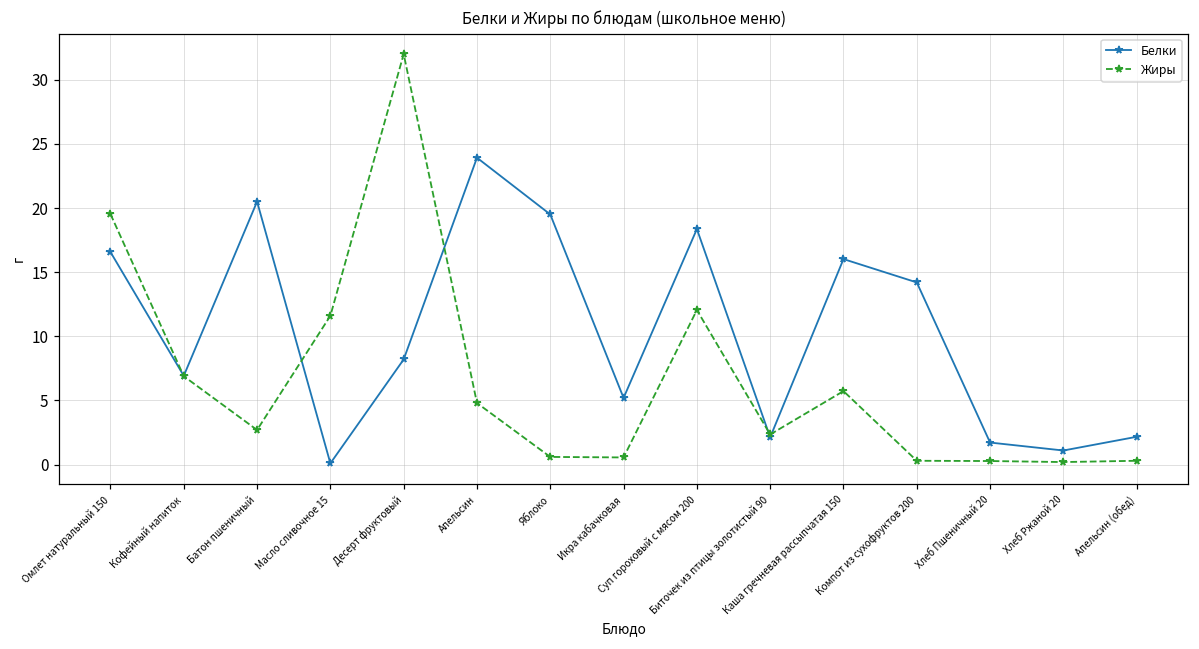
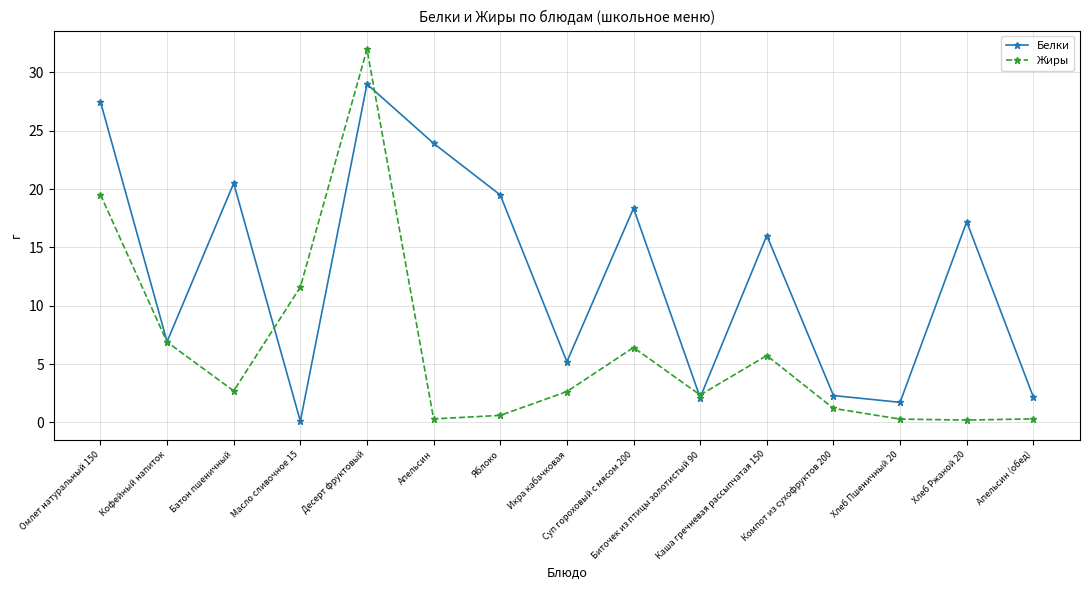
Белки, Омлет натуральный 150: 16.6 -> 27.5
Белки, Десерт фруктовый: 8.2 -> 29.0
Жиры, Апельсин: 4.8 -> 0.3
Жиры, Икра кабачковая: 0.6 -> 2.6
Жиры, Суп гороховый с мясом 200: 12.1 -> 6.4
Белки, Компот из сухофруктов 200: 14.2 -> 2.3
Жиры, Компот из сухофруктов 200: 0.3 -> 1.2
Белки, Хлеб Ржаной 20: 1.1 -> 17.2
